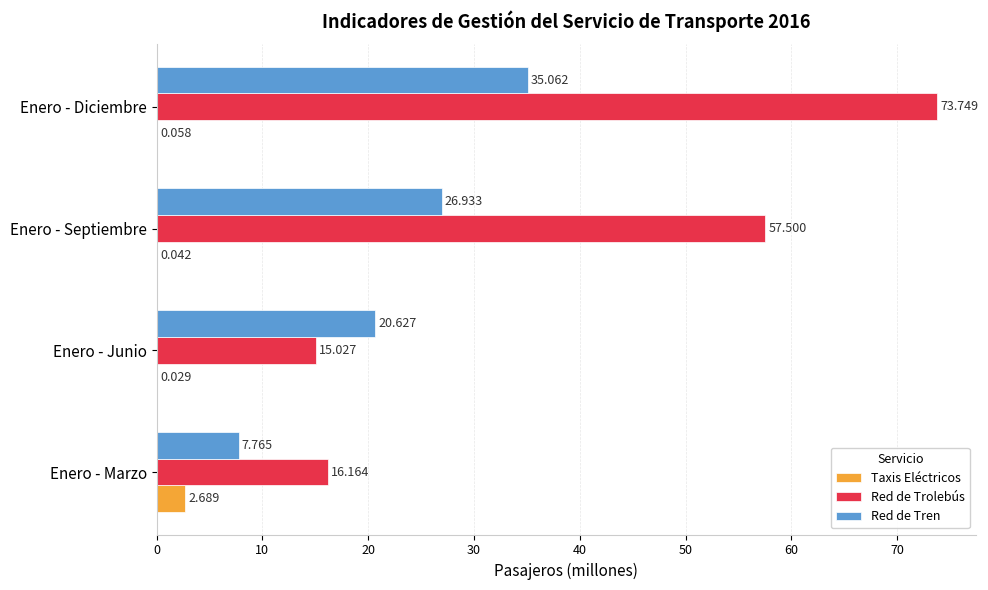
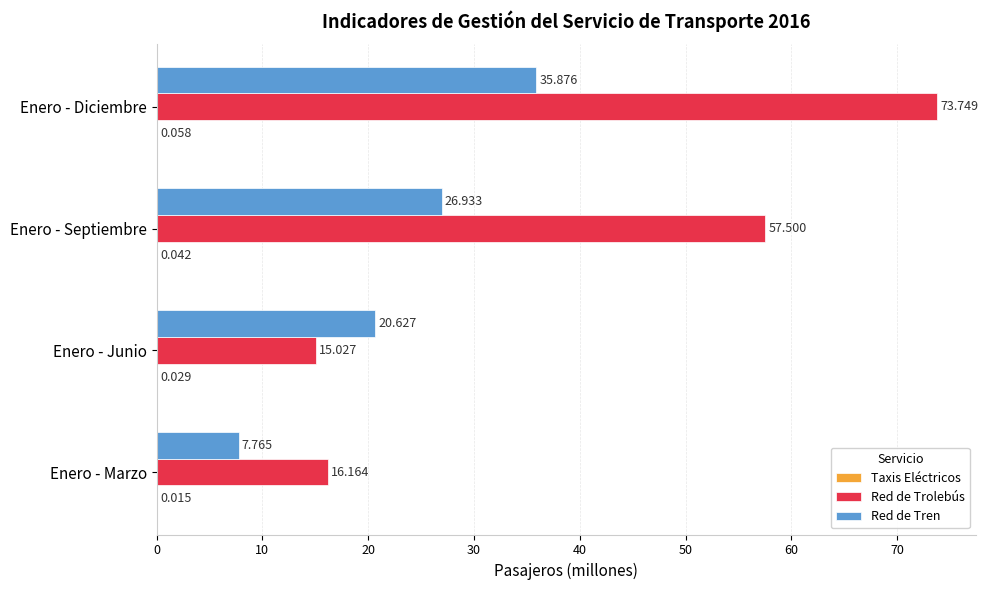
Red de Tren, Enero - Diciembre: 35.062 -> 35.876
Taxis Eléctricos, Enero - Marzo: 2.689 -> 0.015
